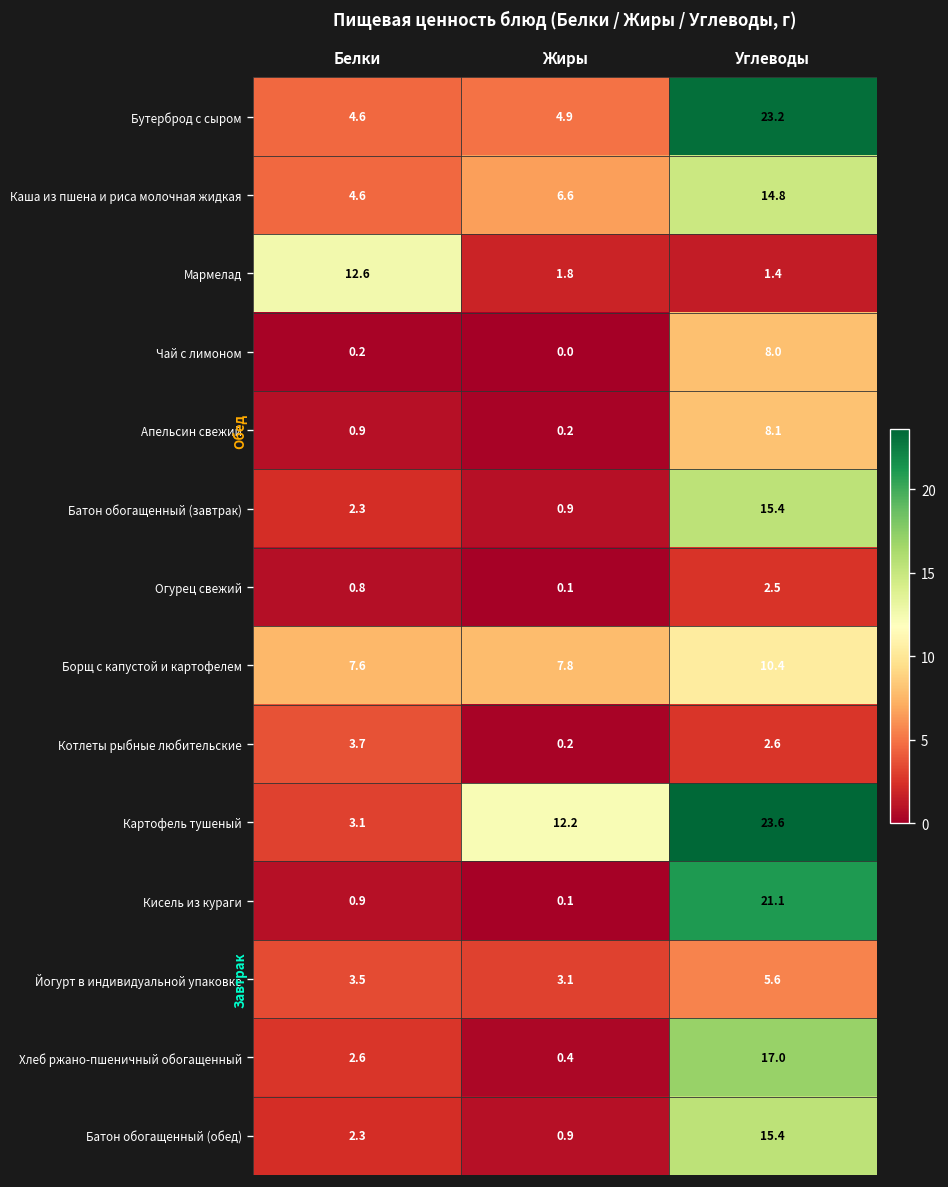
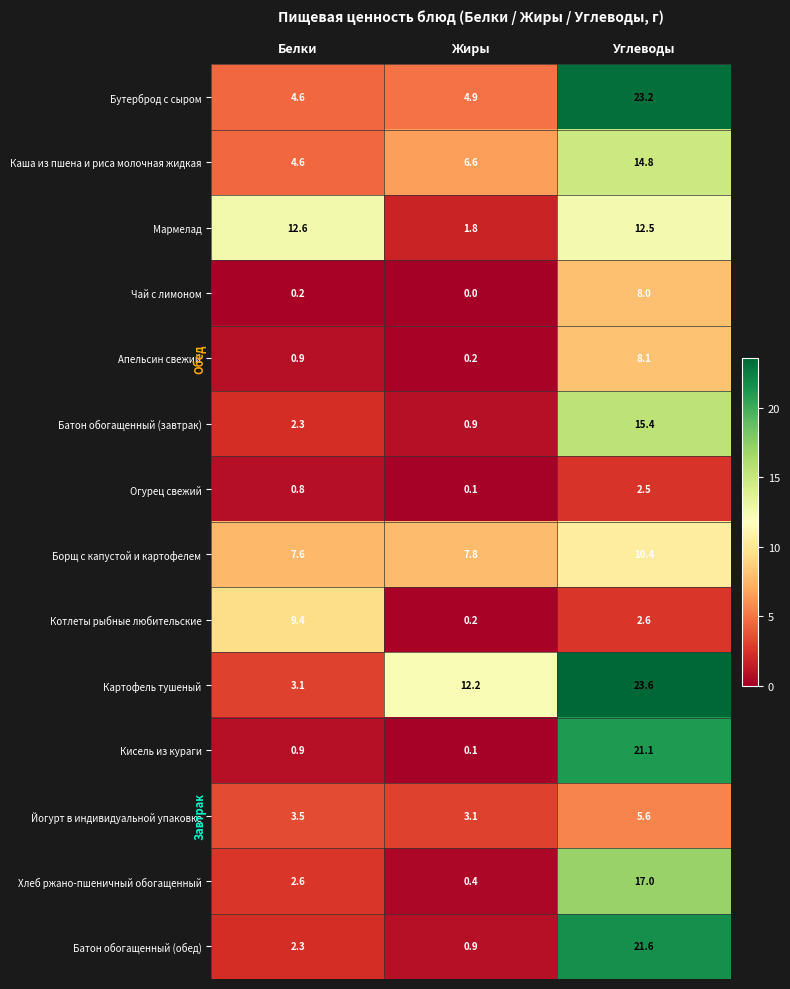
Мармелад, Углеводы: 1.4 -> 12.5
Котлеты рыбные любительские, Белки: 3.7 -> 9.4
Батон обогащенный (обед), Углеводы: 15.4 -> 21.6
